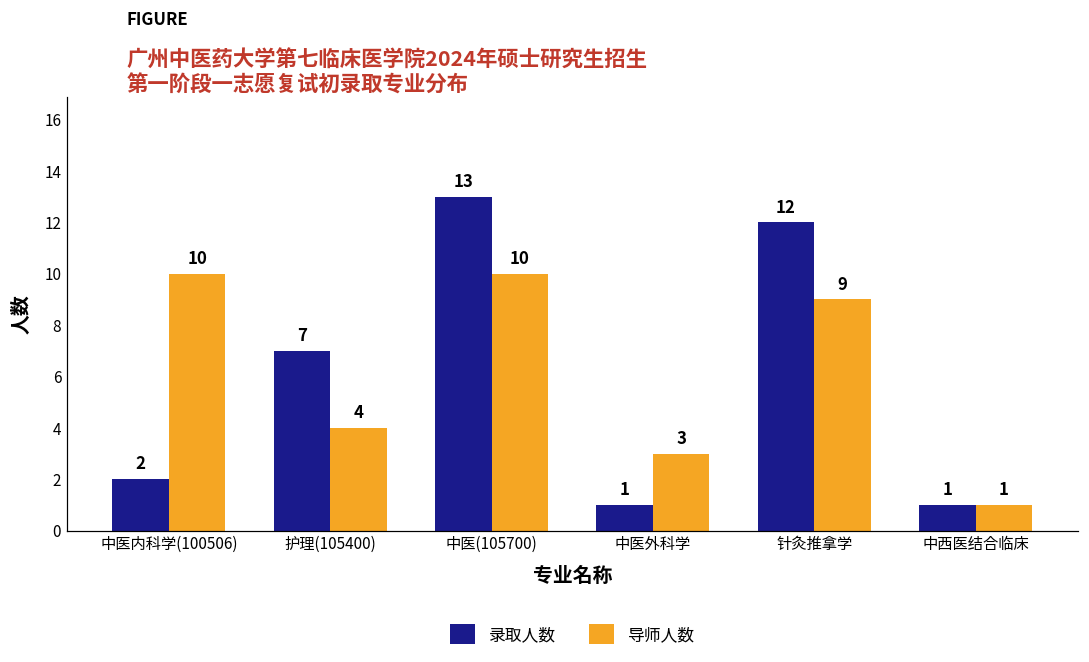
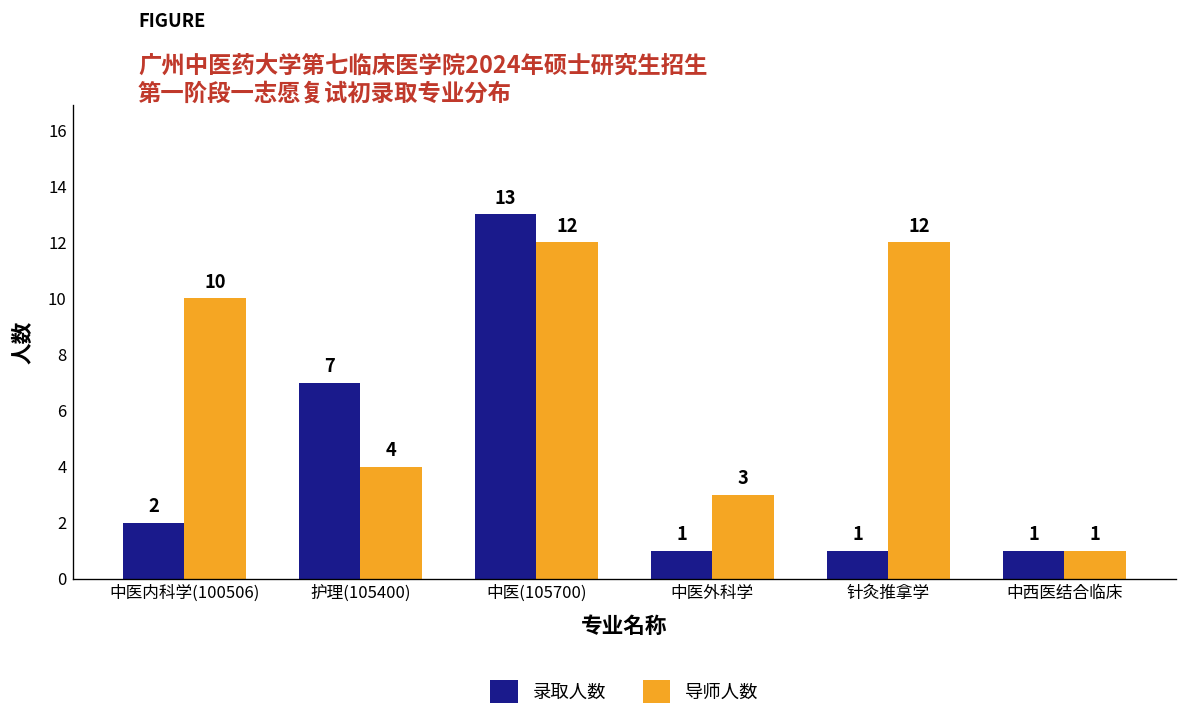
导师人数, 中医(105700): 10 -> 12
录取人数, 针灸推拿学: 12 -> 1
导师人数, 针灸推拿学: 9 -> 12
